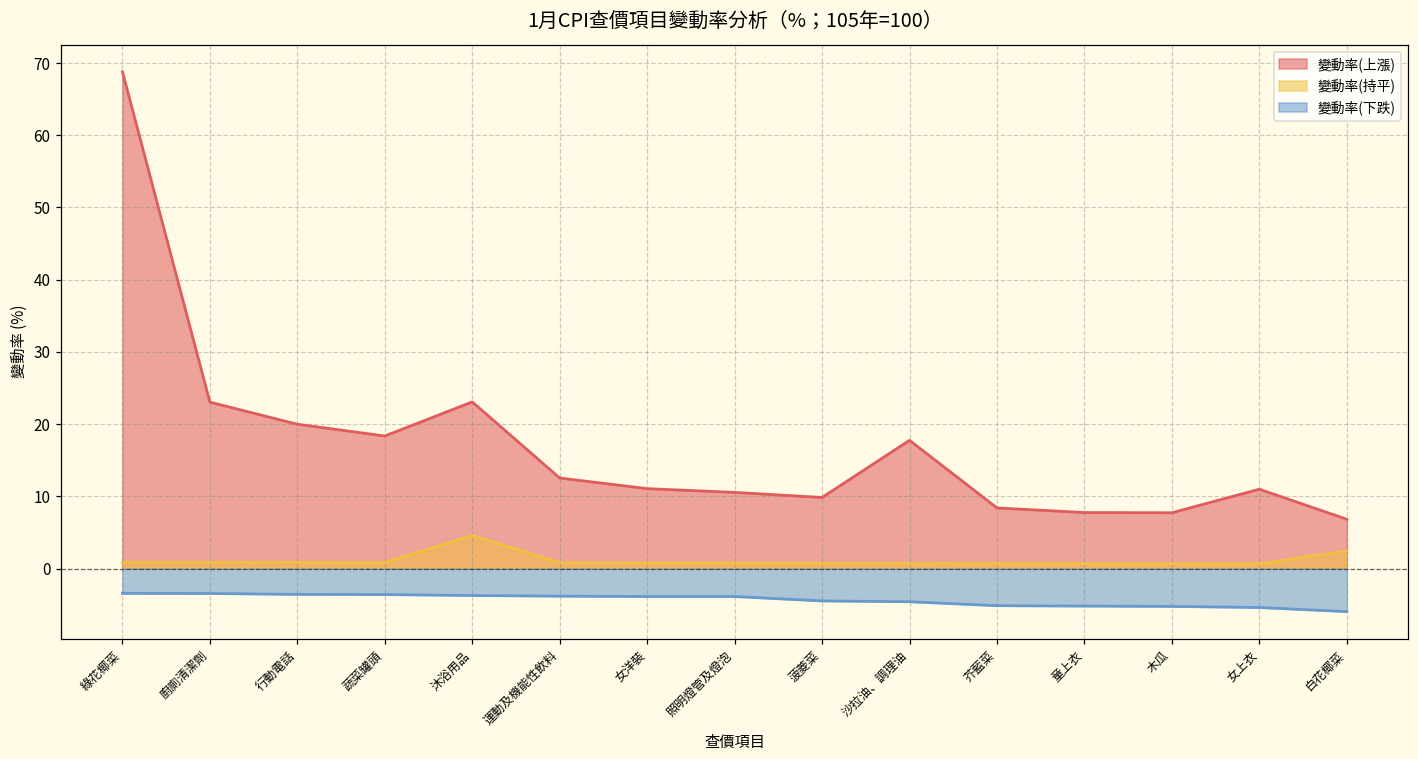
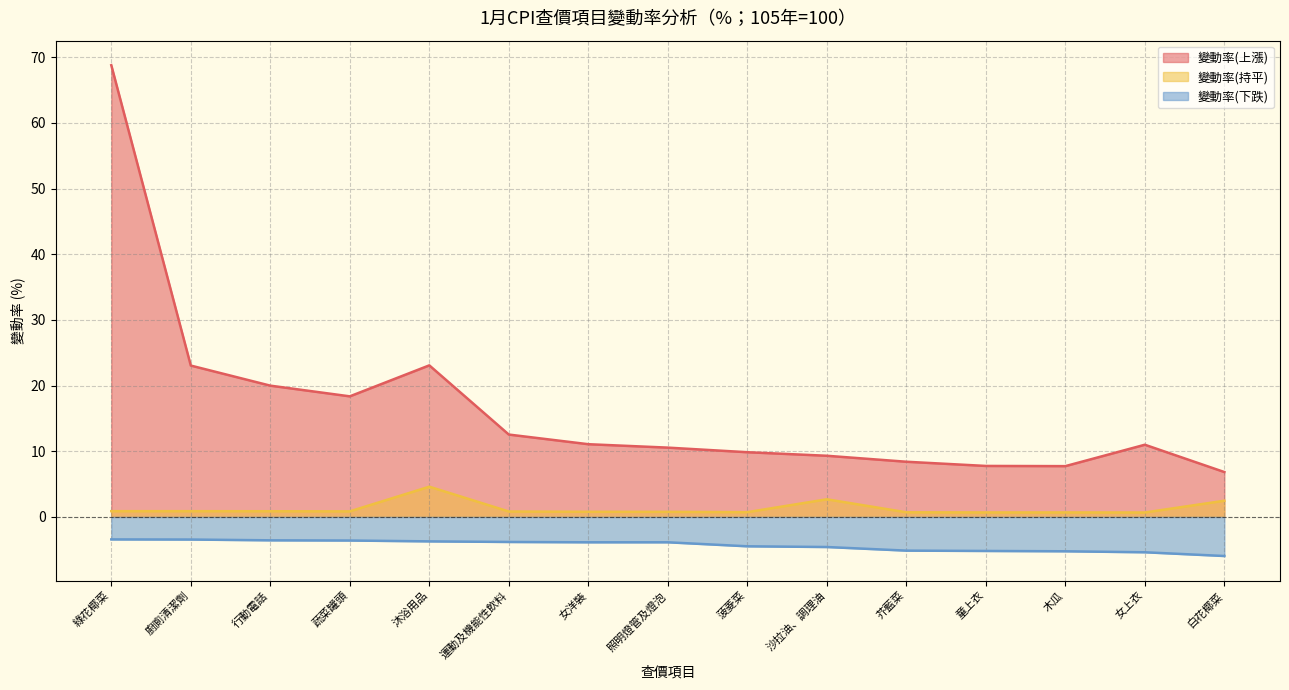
變動率(上漲), 沙拉油、調理油: 18 -> 9
變動率(持平), 沙拉油、調理油: 1 -> 3
